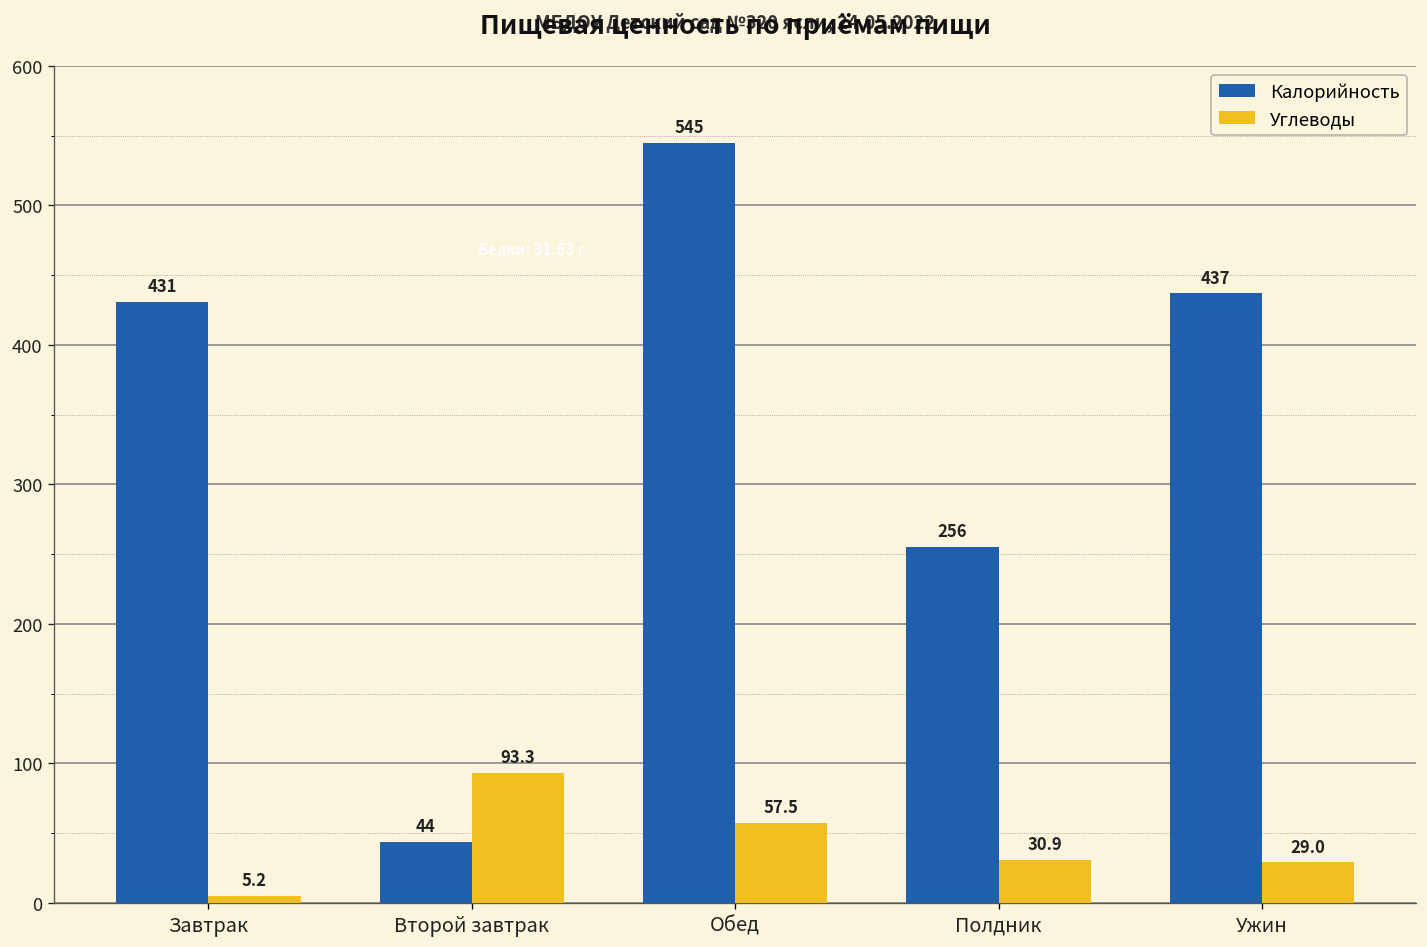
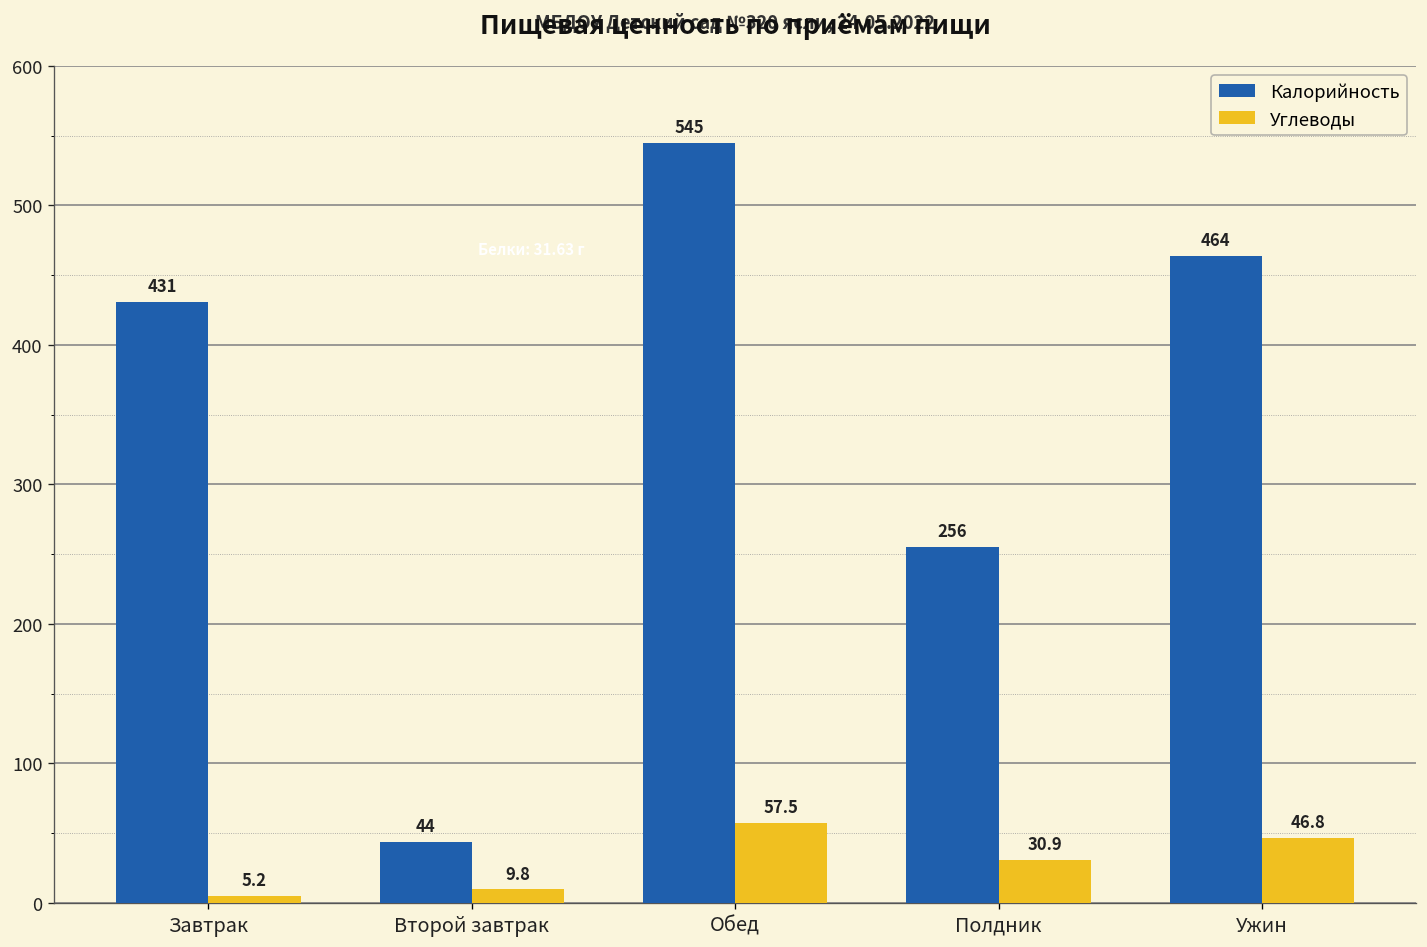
Углеводы, Второй завтрак: 93.3 -> 9.8
Калорийность, Ужин: 437 -> 464
Углеводы, Ужин: 29.0 -> 46.8
